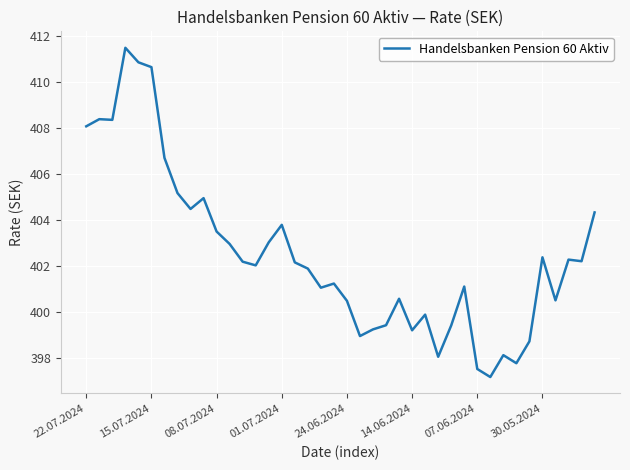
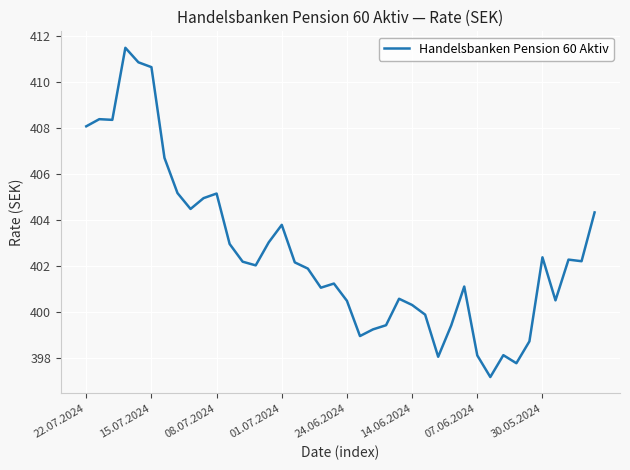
08.07.2024: 403.5 -> 405.1
14.06.2024: 399.2 -> 400.3
07.06.2024: 397.5 -> 398.1
